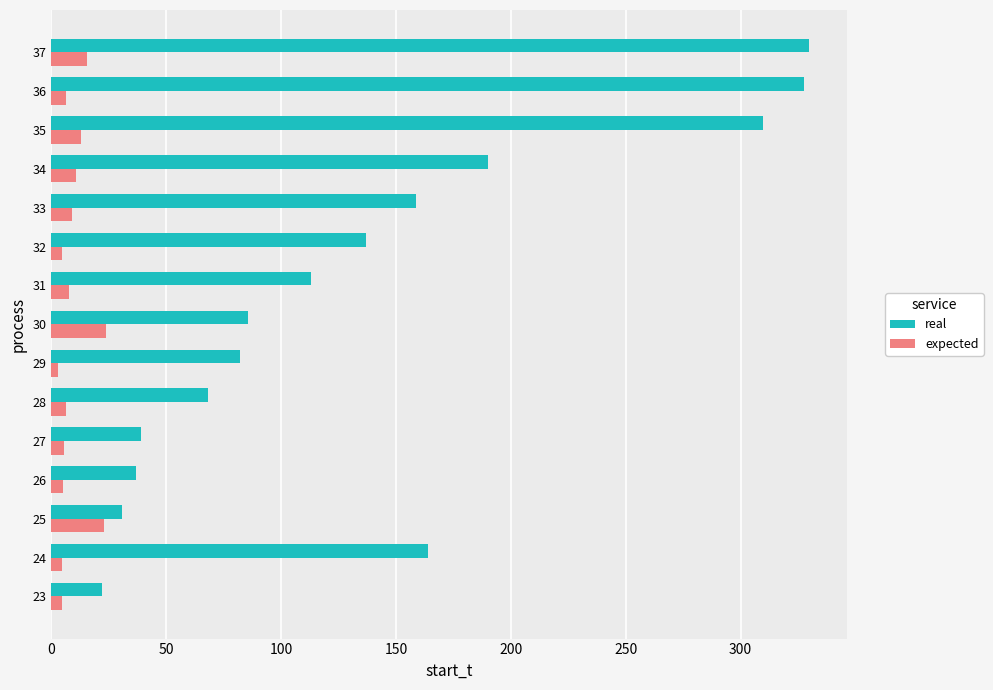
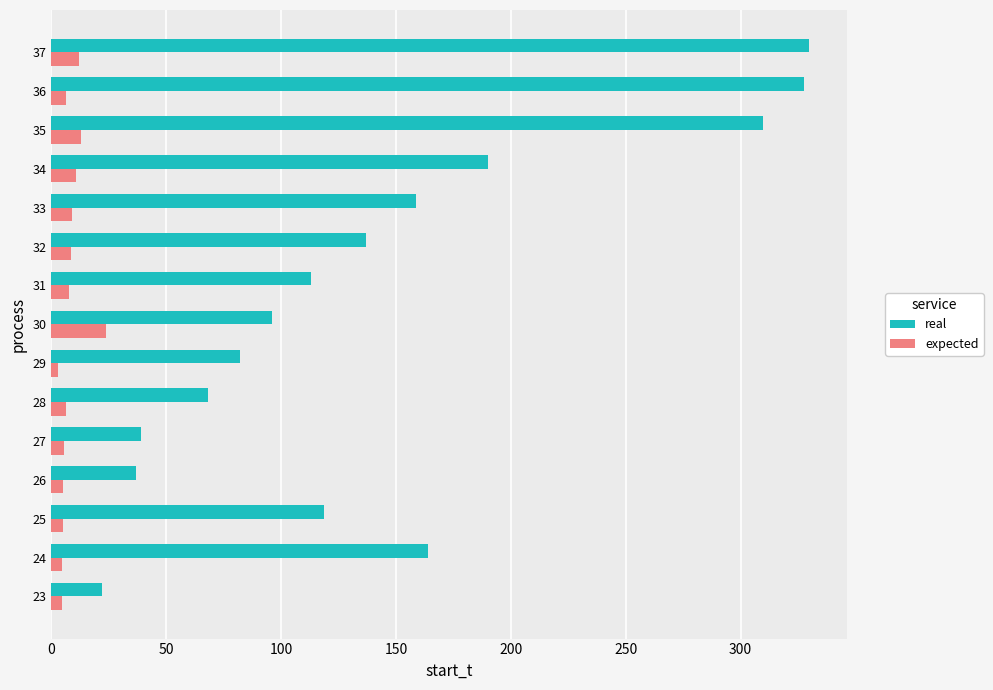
expected, 37: 16 -> 12
expected, 32: 5 -> 8
real, 30: 86 -> 96
real, 25: 31 -> 119
expected, 25: 23 -> 5
